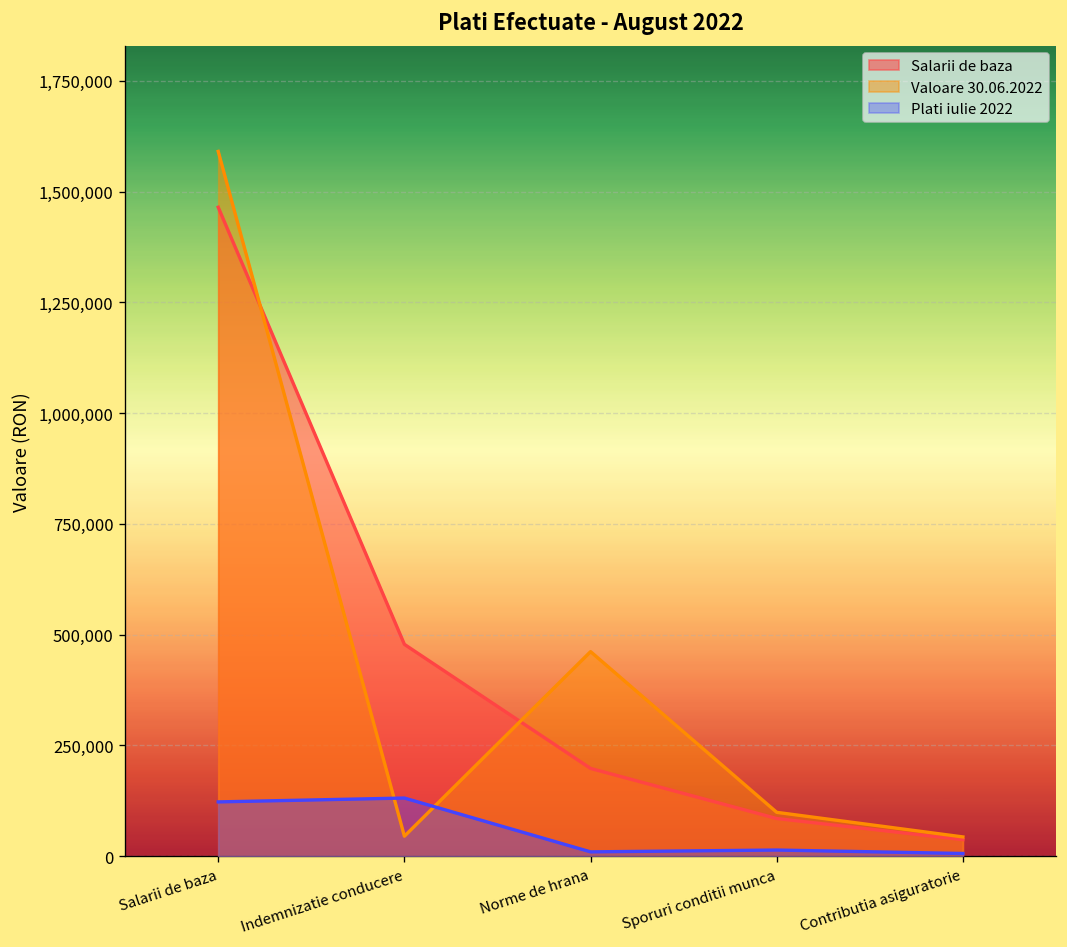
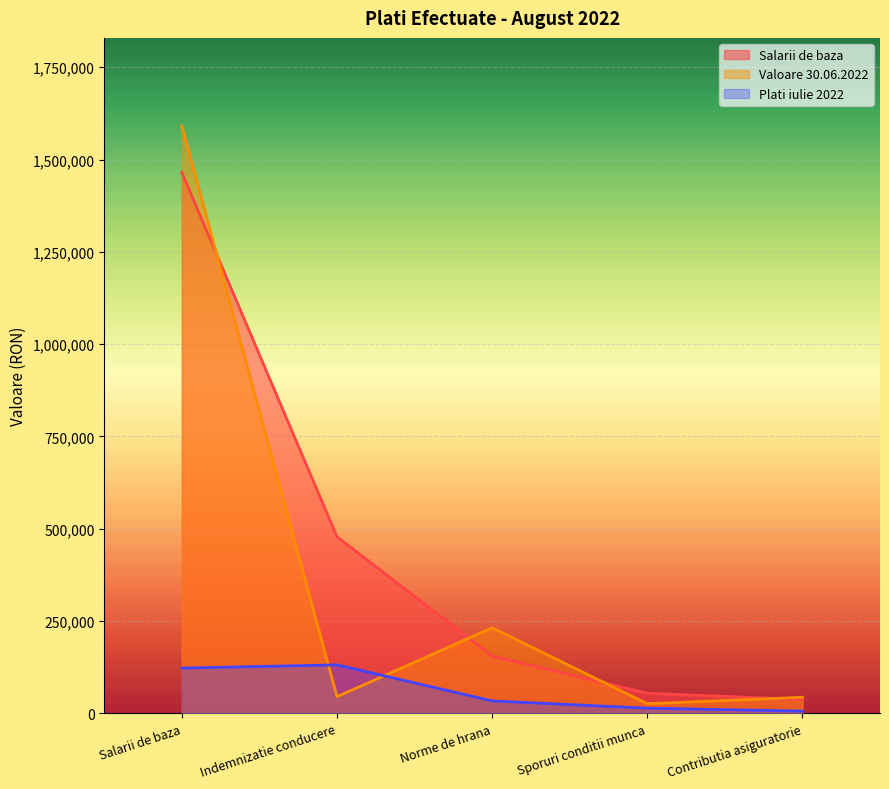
Salarii de baza, Norme de hrana: 200,000 -> 160,000
Valoare 30.06.2022, Norme de hrana: 460,000 -> 230,000
Plati iulie 2022, Norme de hrana: 10,000 -> 30,000
Salarii de baza, Sporuri conditii munca: 90,000 -> 50,000
Valoare 30.06.2022, Sporuri conditii munca: 100,000 -> 30,000
